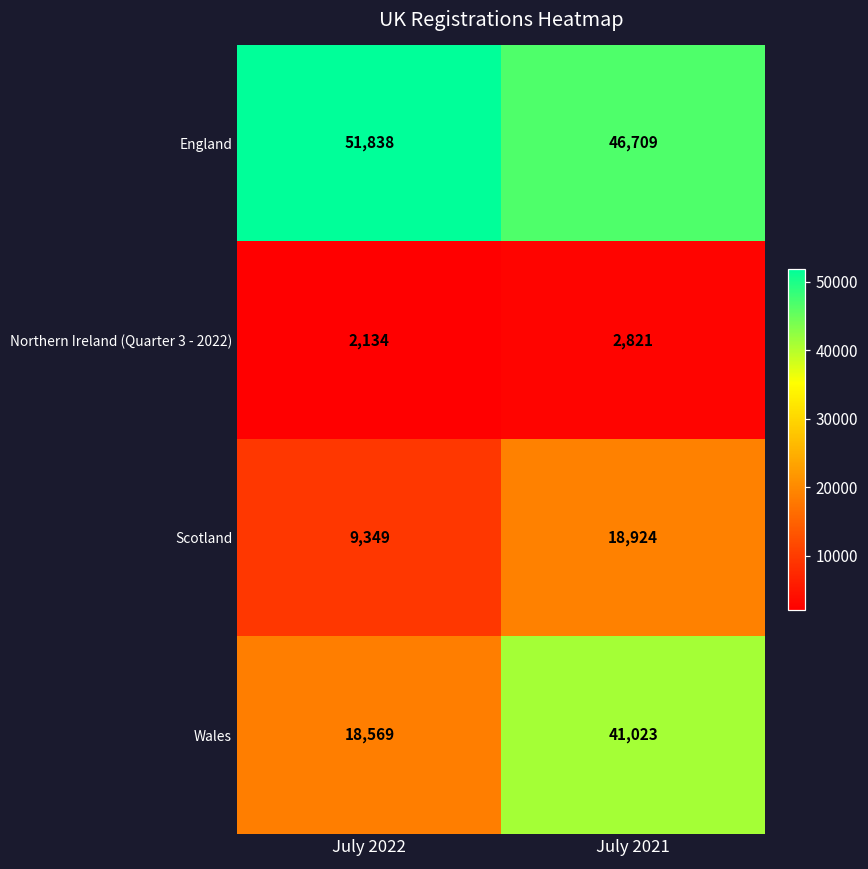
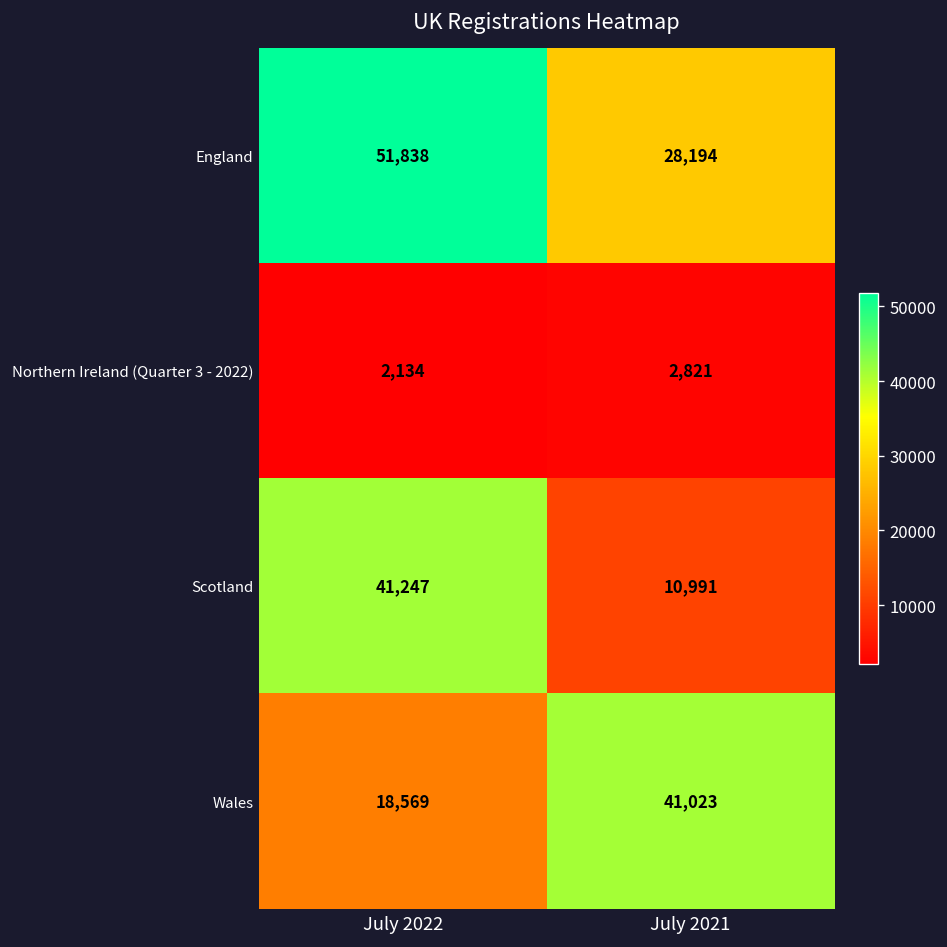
England, July 2021: 46,709 -> 28,194
Scotland, July 2022: 9,349 -> 41,247
Scotland, July 2021: 18,924 -> 10,991
